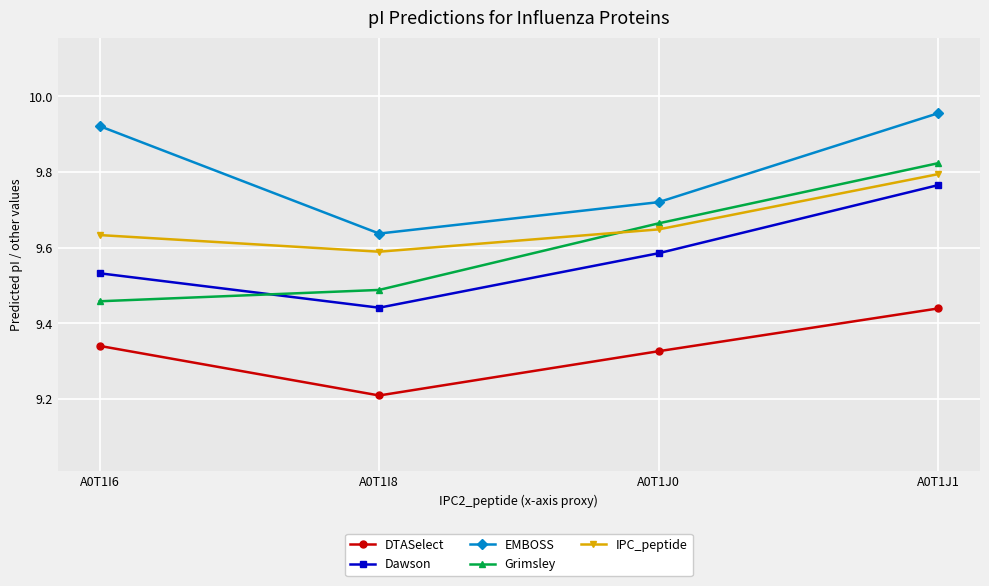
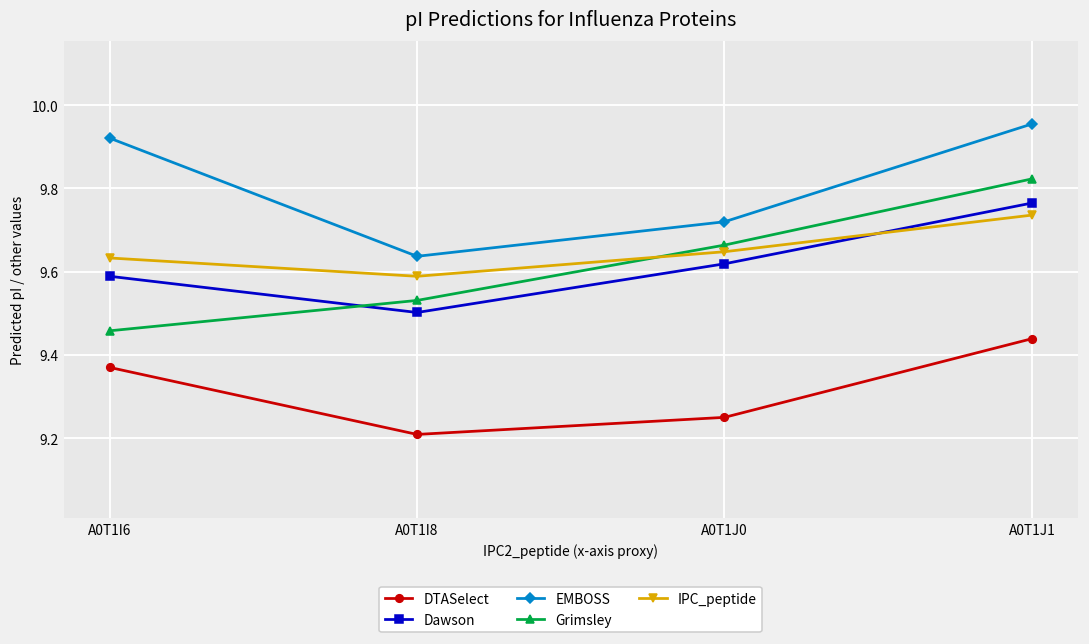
DTASelect, A0T1I6: 9.34 -> 9.37
Dawson, A0T1I6: 9.53 -> 9.59
Dawson, A0T1I8: 9.44 -> 9.50
Grimsley, A0T1I8: 9.49 -> 9.53
DTASelect, A0T1J0: 9.33 -> 9.25
Dawson, A0T1J0: 9.59 -> 9.62
IPC_peptide, A0T1J1: 9.79 -> 9.74
